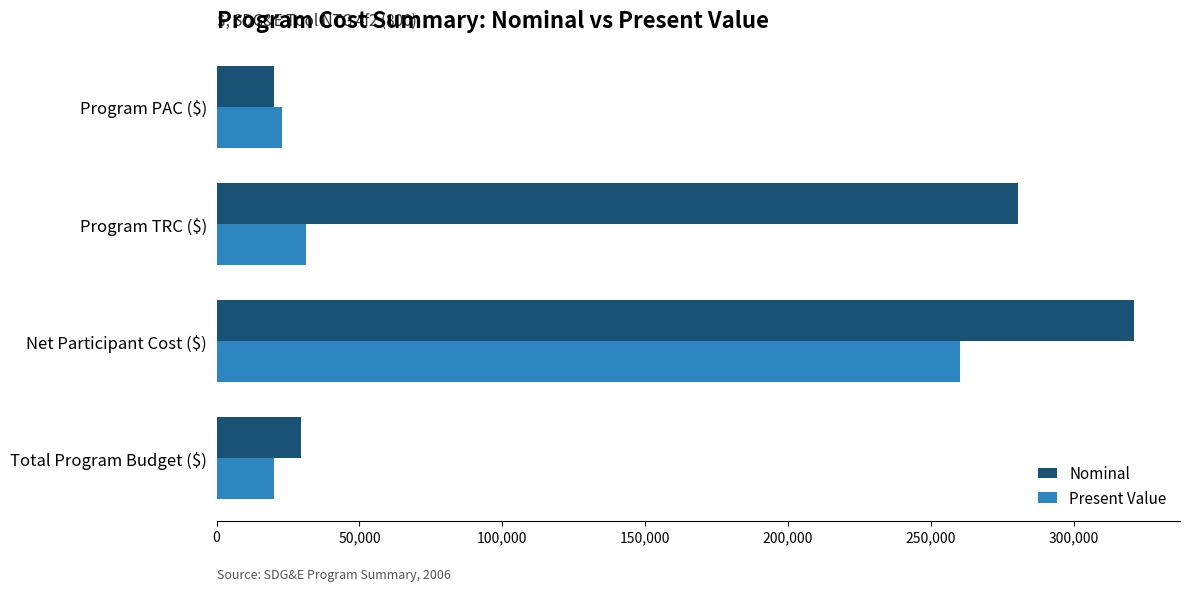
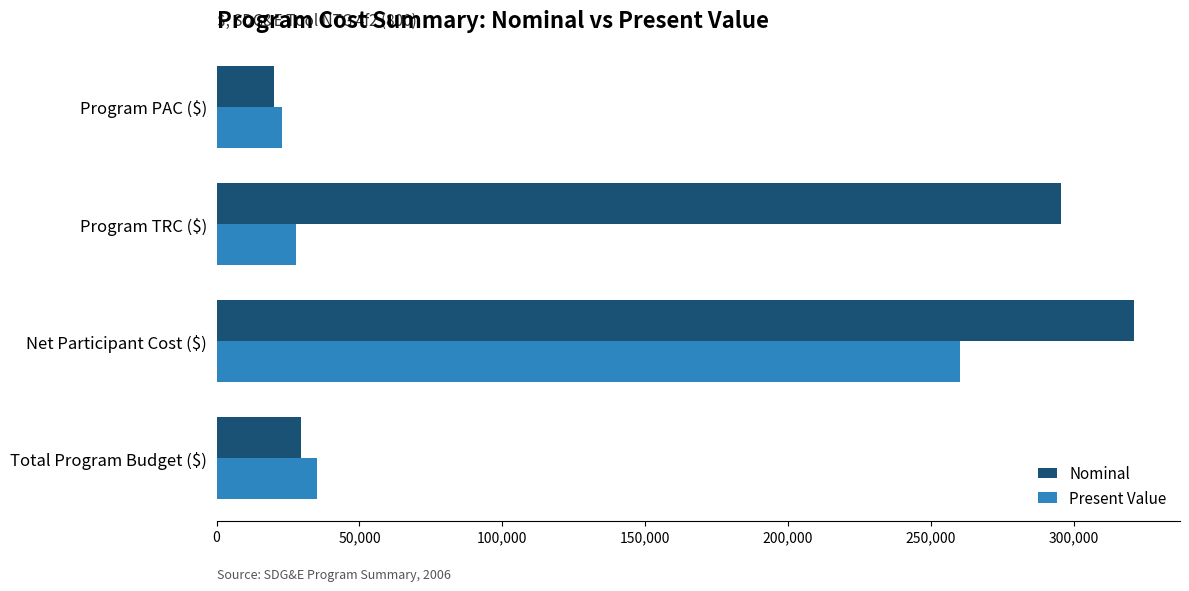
Nominal, Program TRC ($): 280,000 -> 295,000
Present Value, Program TRC ($): 31,000 -> 28,000
Present Value, Total Program Budget ($): 20,000 -> 35,000
